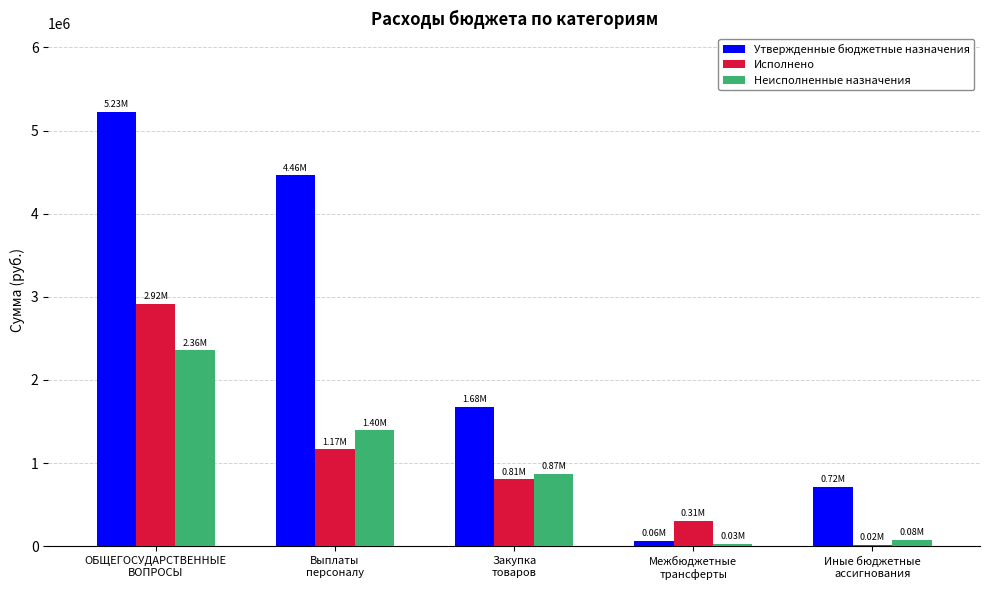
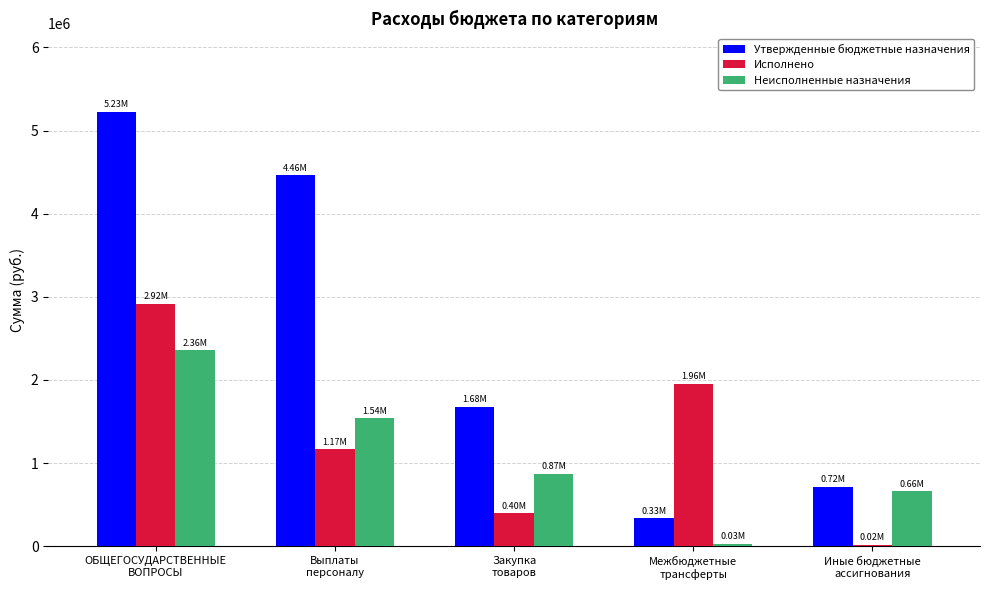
Неисполненные назначения, Выплаты персоналу: 1.40M -> 1.54M
Исполнено, Закупка товаров: 0.81M -> 0.40M
Утвержденные бюджетные назначения, Межбюджетные трансферты: 0.06M -> 0.33M
Исполнено, Межбюджетные трансферты: 0.31M -> 1.96M
Неисполненные назначения, Иные бюджетные ассигнования: 0.08M -> 0.66M
